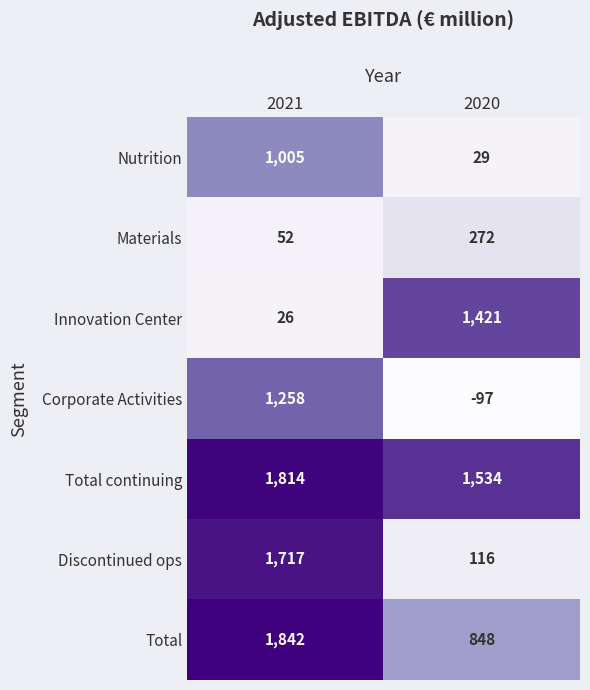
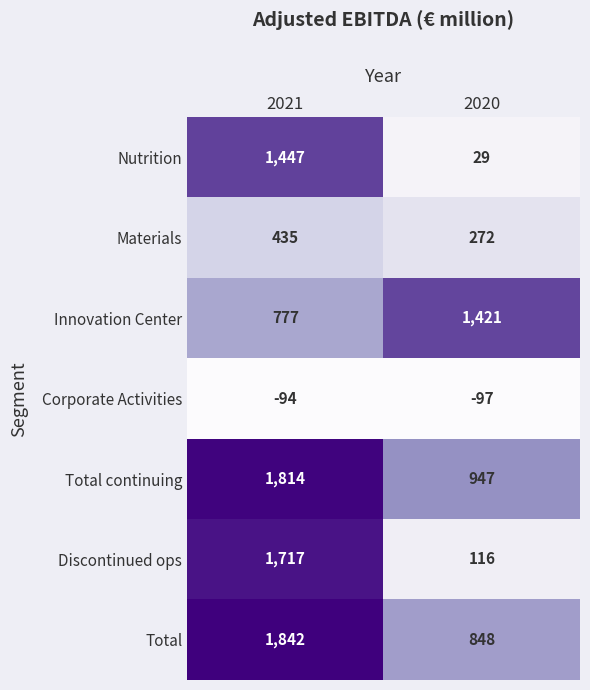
Nutrition, 2021: 1,005 -> 1,447
Materials, 2021: 52 -> 435
Innovation Center, 2021: 26 -> 777
Corporate Activities, 2021: 1,258 -> -94
Total continuing, 2020: 1,534 -> 947
